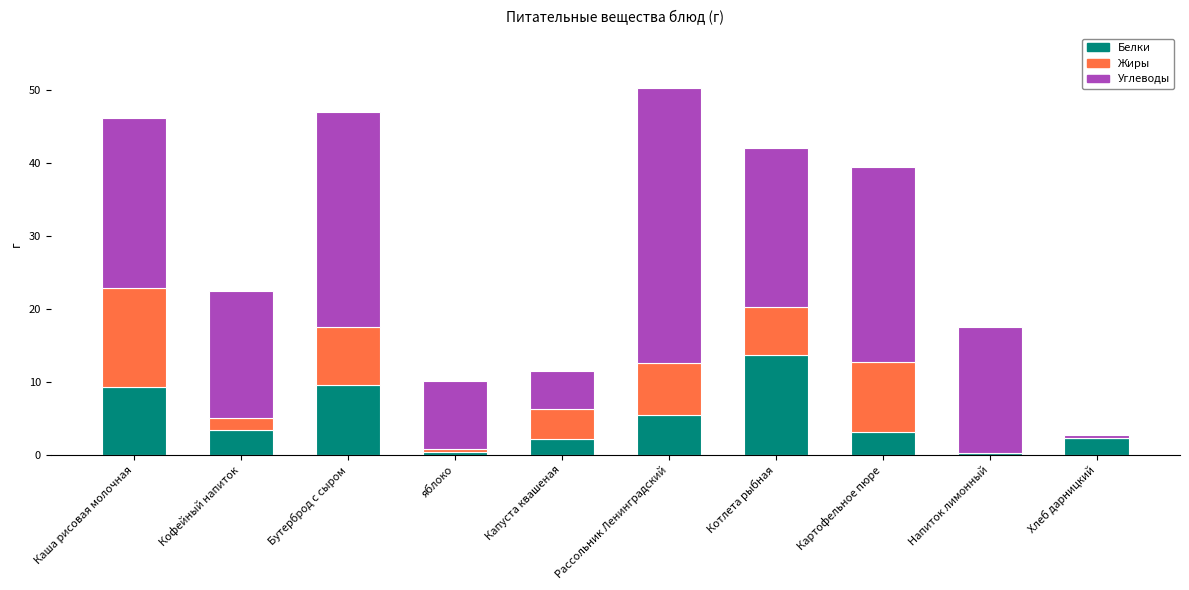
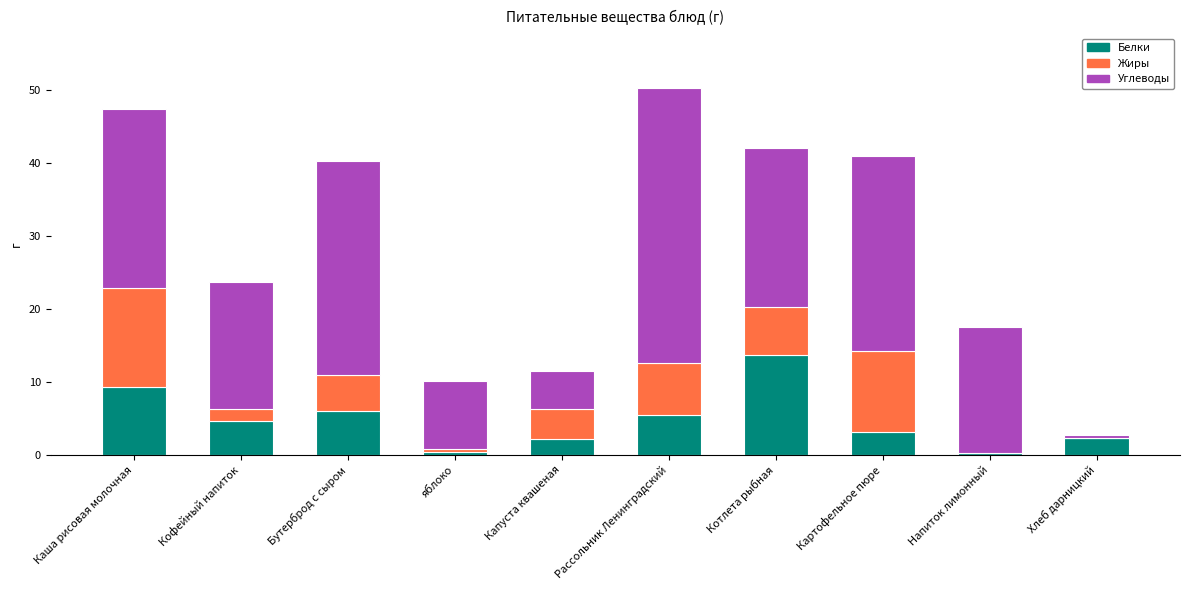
Углеводы, Каша рисовая молочная: 23 -> 25
Белки, Кофейный напиток: 3 -> 5
Белки, Бутерброд с сыром: 10 -> 6
Жиры, Бутерброд с сыром: 8 -> 5
Жиры, Картофельное пюре: 10 -> 11
